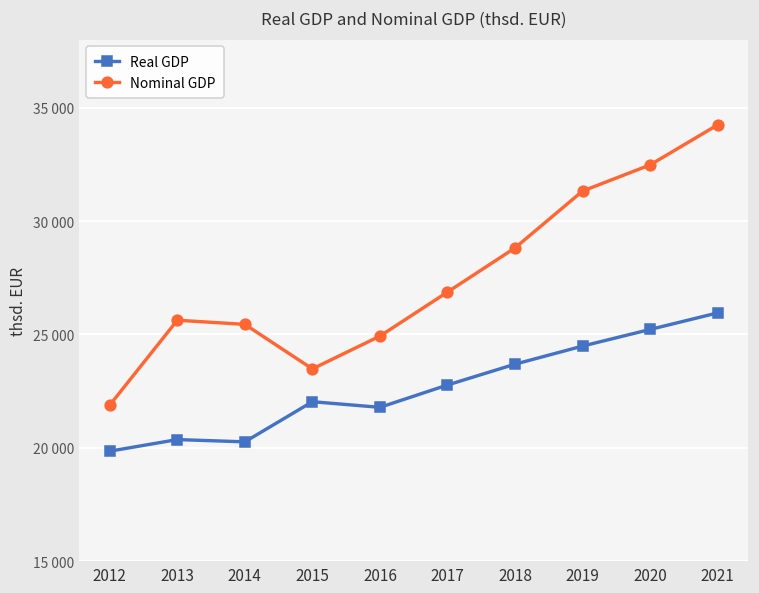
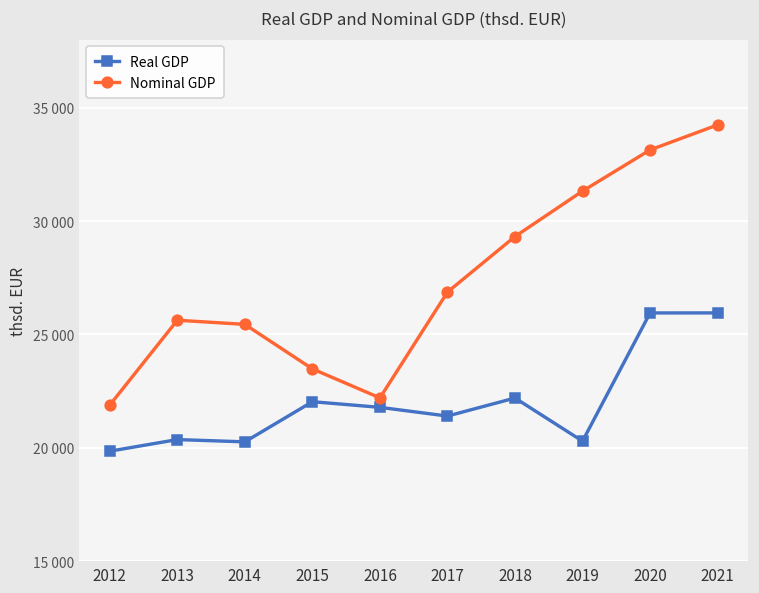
Nominal GDP, 2016: 24900 -> 22200
Real GDP, 2017: 22800 -> 21400
Real GDP, 2018: 23700 -> 22200
Nominal GDP, 2018: 28800 -> 29300
Real GDP, 2019: 24500 -> 20300
Real GDP, 2020: 25200 -> 25900
Nominal GDP, 2020: 32500 -> 33100
